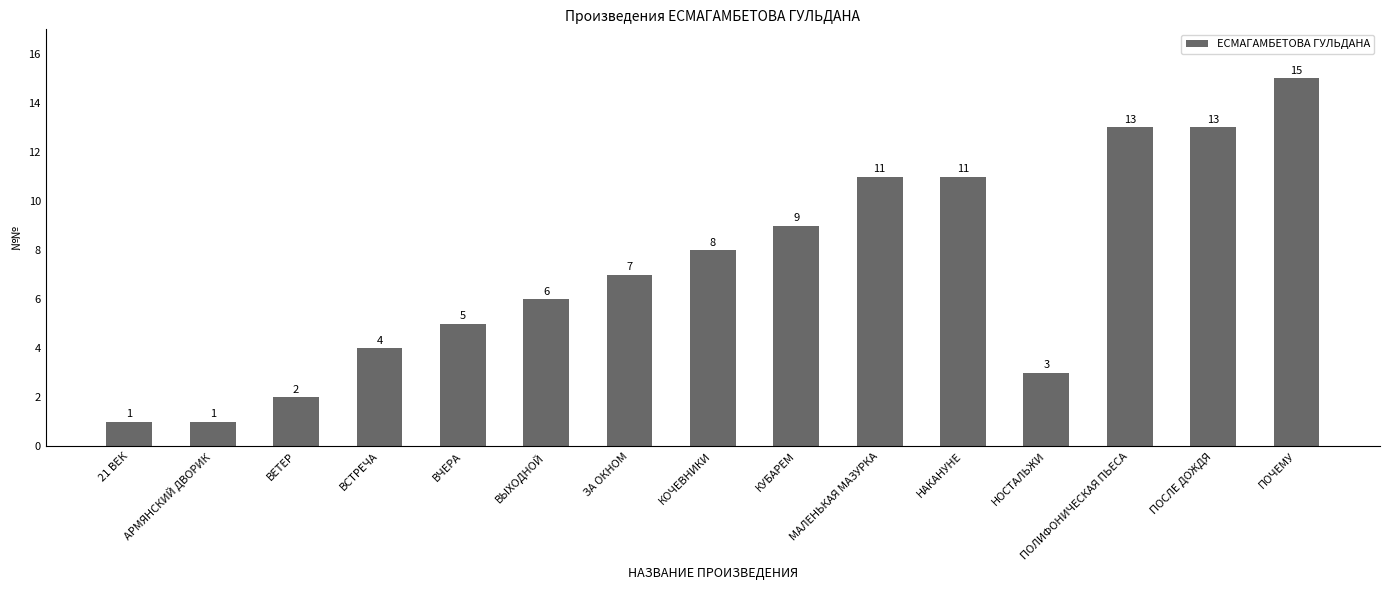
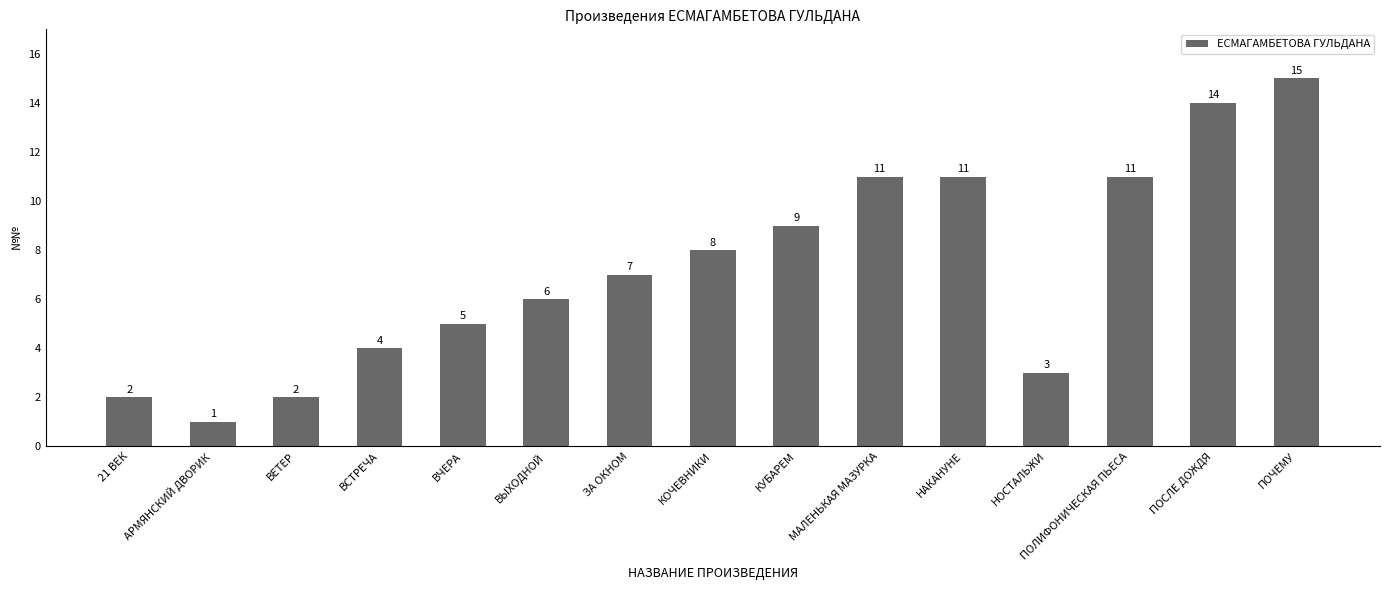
21 ВЕК: 1 -> 2
ПОЛИФОНИЧЕСКАЯ ПЬЕСА: 13 -> 11
ПОСЛЕ ДОЖДЯ: 13 -> 14
